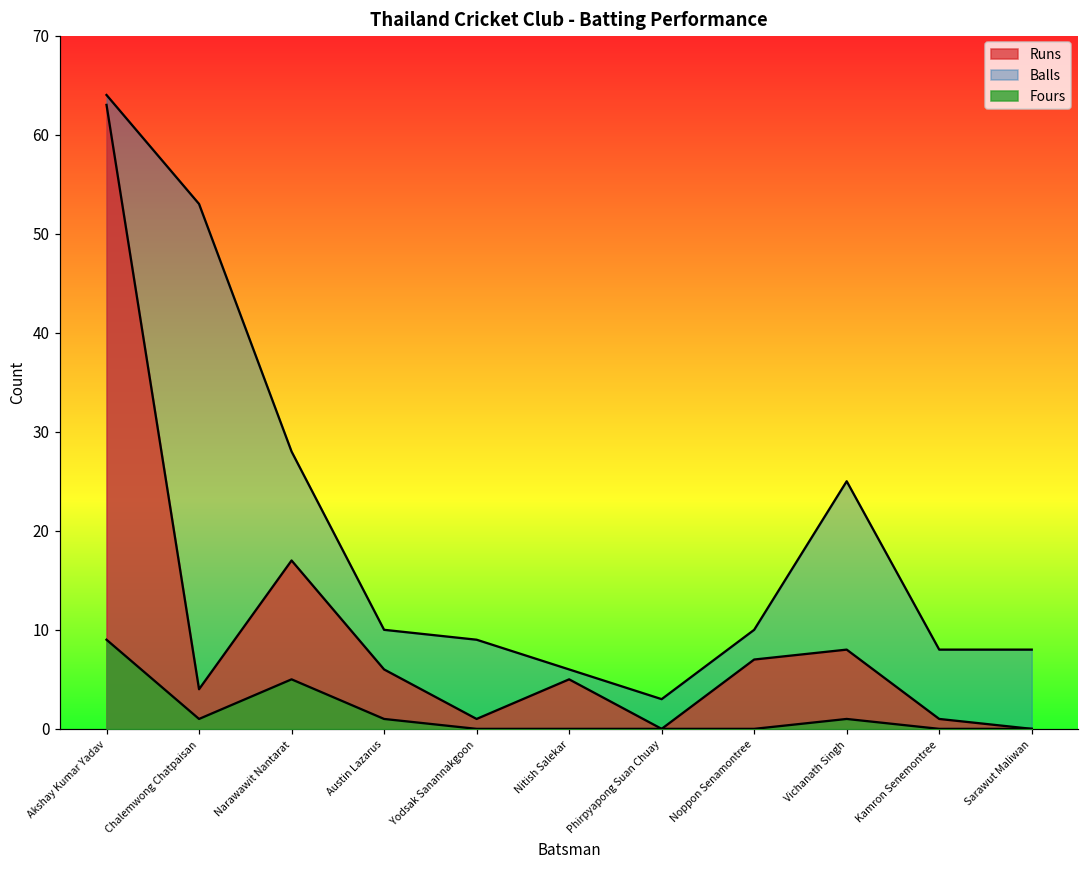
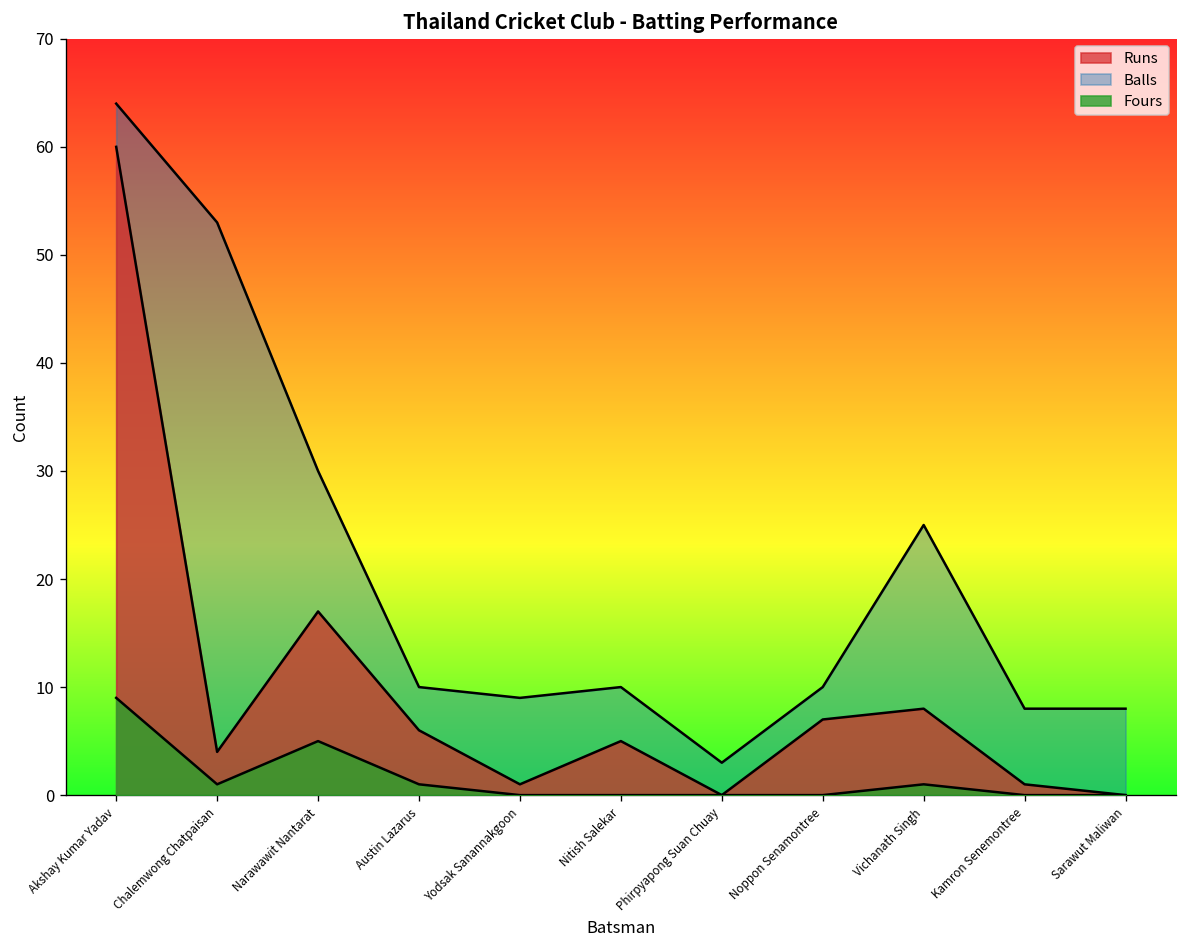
Runs, Akshay Kumar Yadav: 63 -> 60
Balls, Narawawit Nantarat: 28 -> 30
Balls, Nitish Salekar: 6 -> 10
